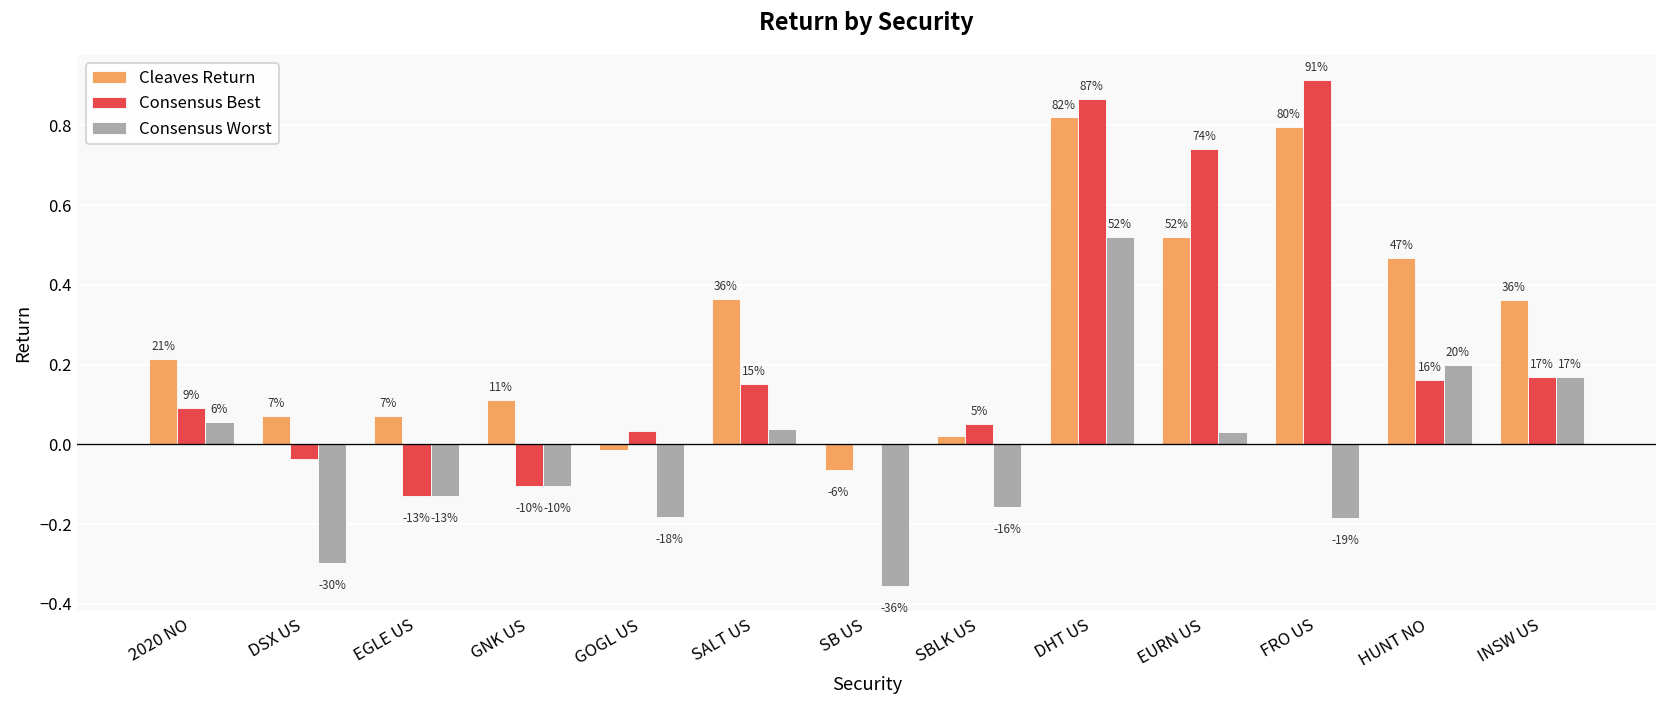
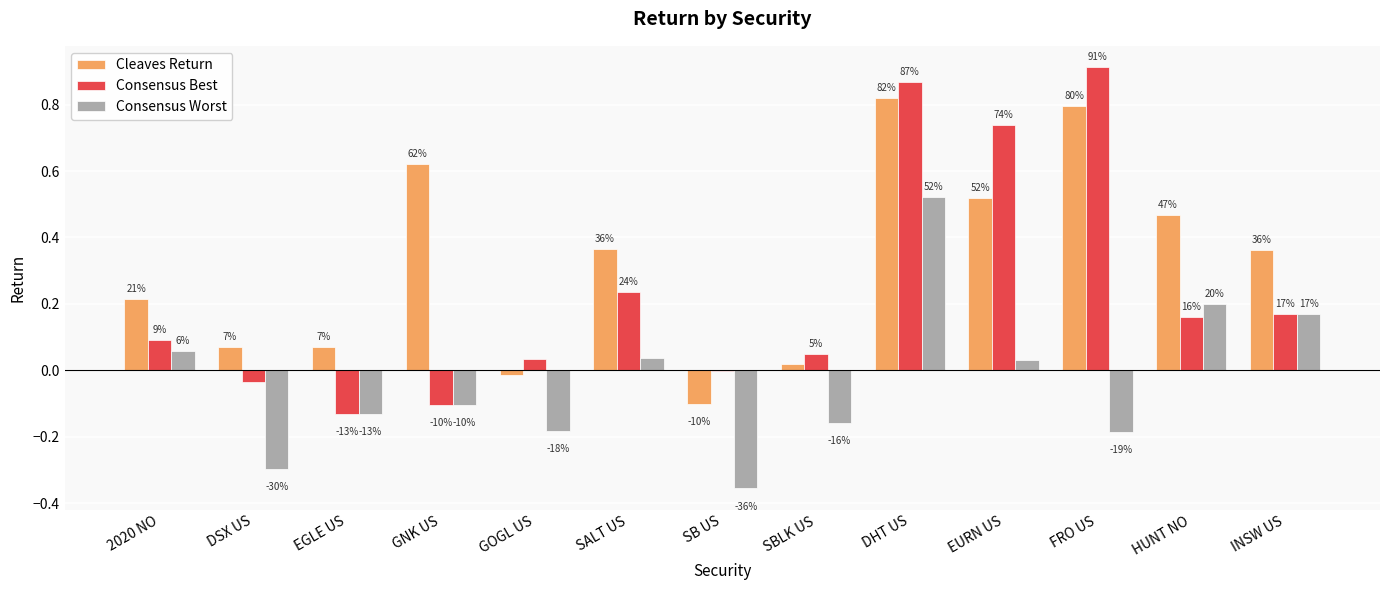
Cleaves Return, GNK US: 11% -> 62%
Consensus Best, SALT US: 15% -> 24%
Cleaves Return, SB US: -6% -> -10%
